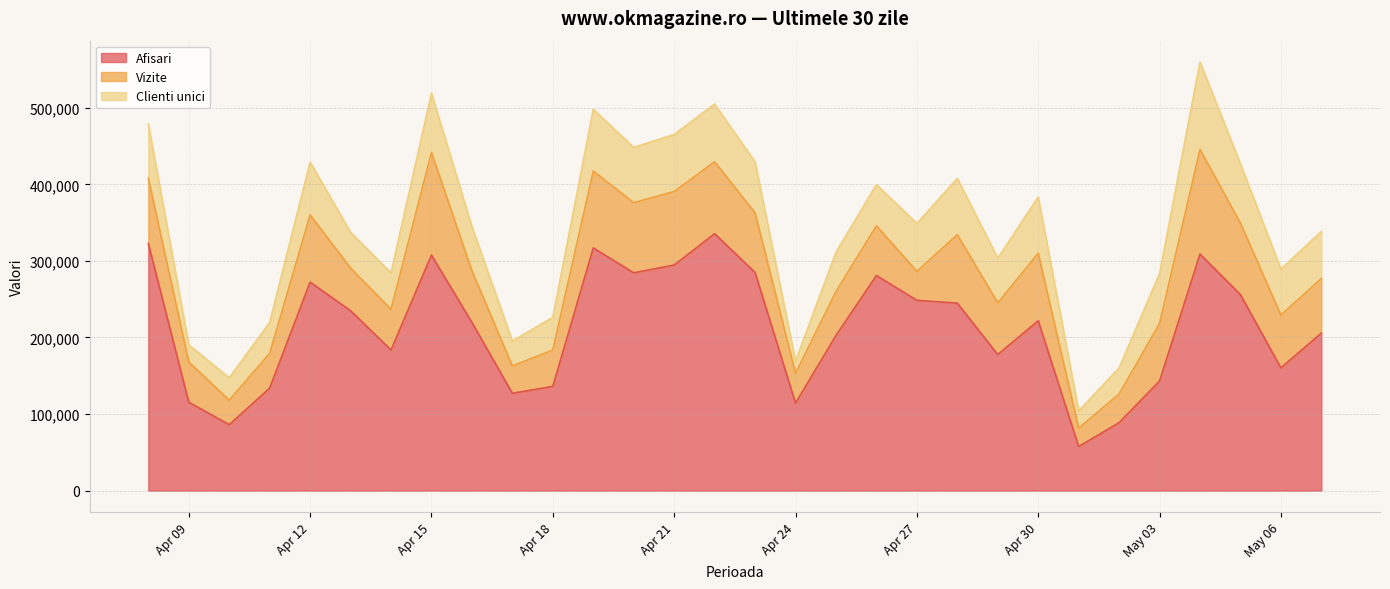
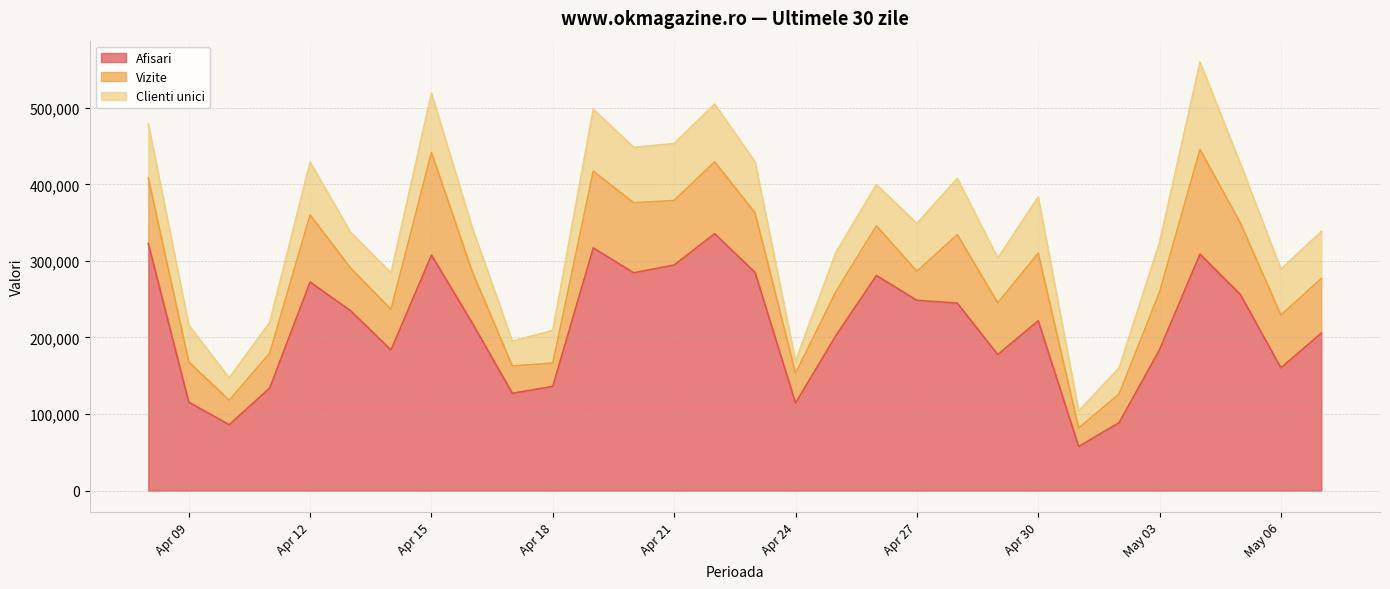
Clienti unici, Apr 09: 20,000 -> 50,000
Vizite, Apr 18: 50,000 -> 30,000
Vizite, Apr 21: 100,000 -> 80,000
Afisari, May 03: 140,000 -> 180,000
